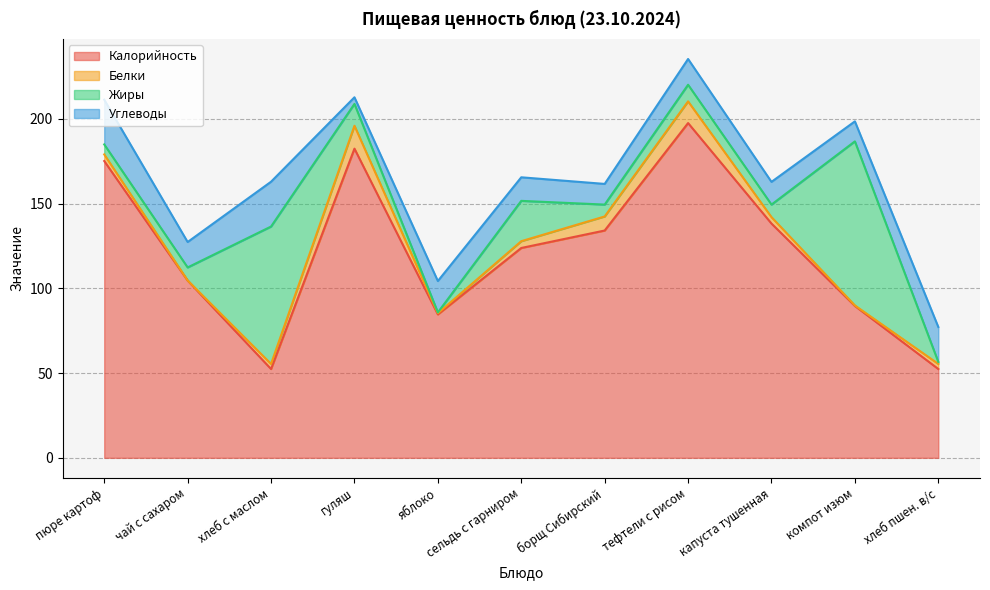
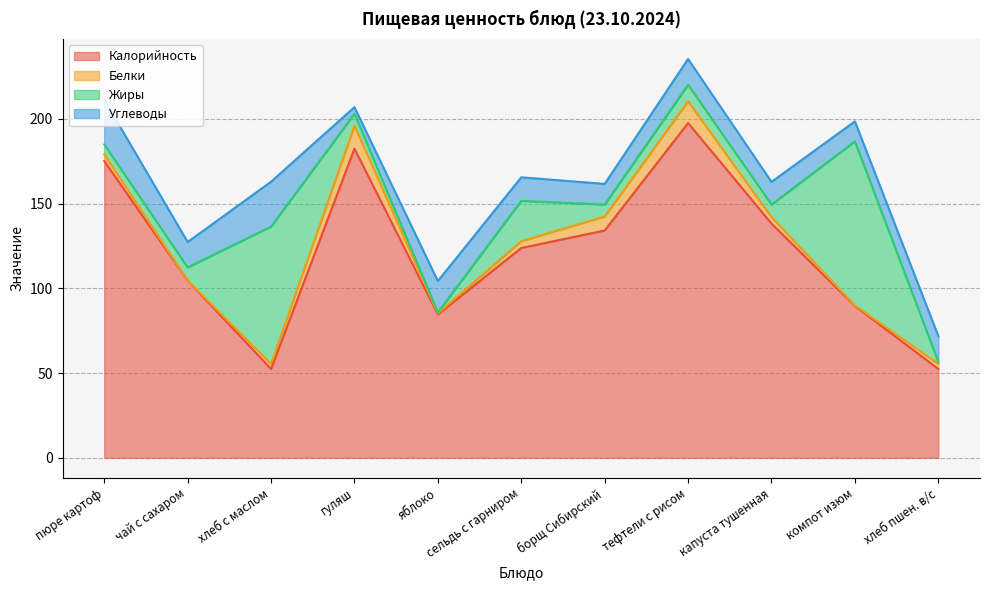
Жиры, гуляш: 13 -> 7
Углеводы, хлеб пшен. в/с: 21 -> 15
